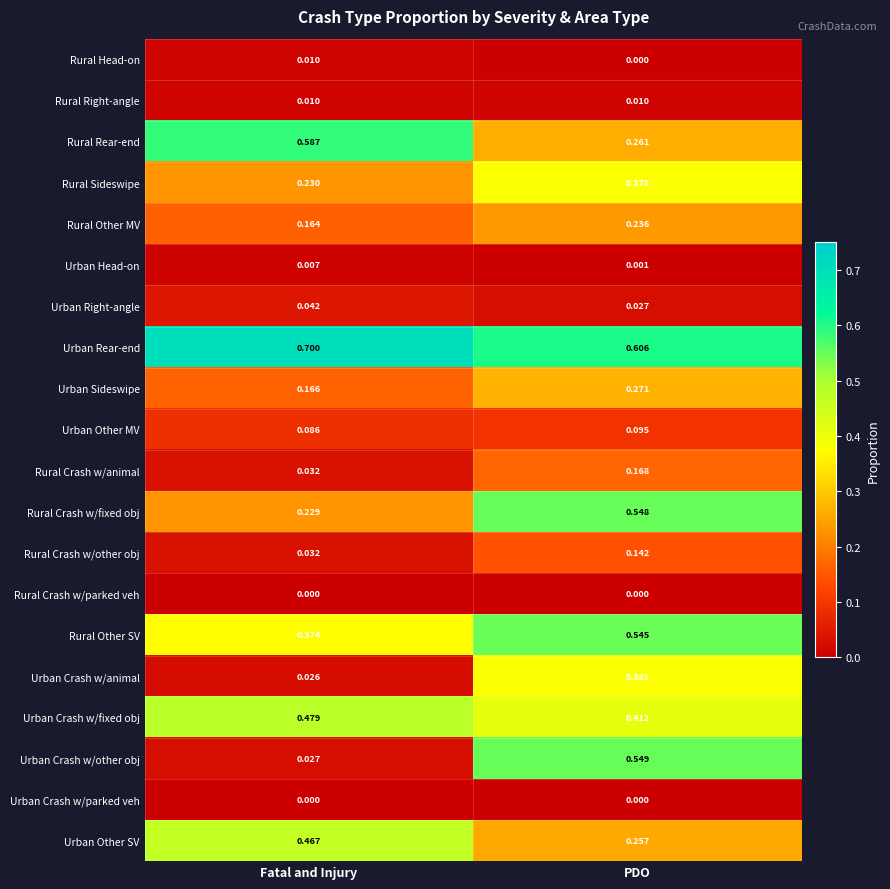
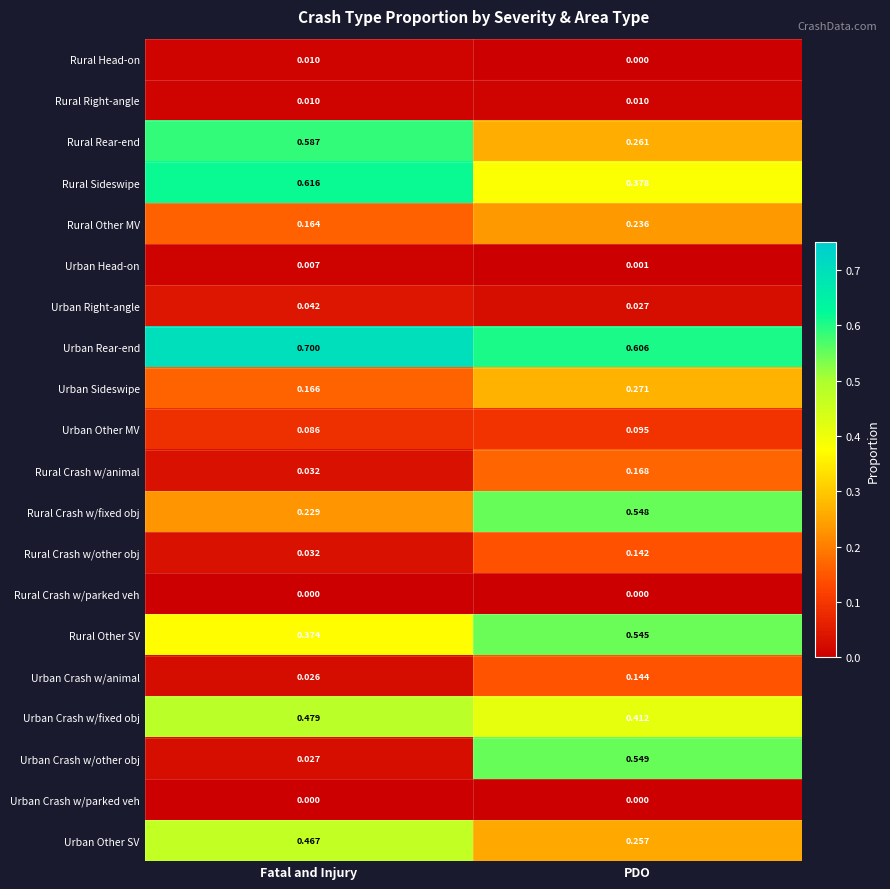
Rural Sideswipe, Fatal and Injury: 0.230 -> 0.616
Urban Crash w/animal, PDO: 0.381 -> 0.144
